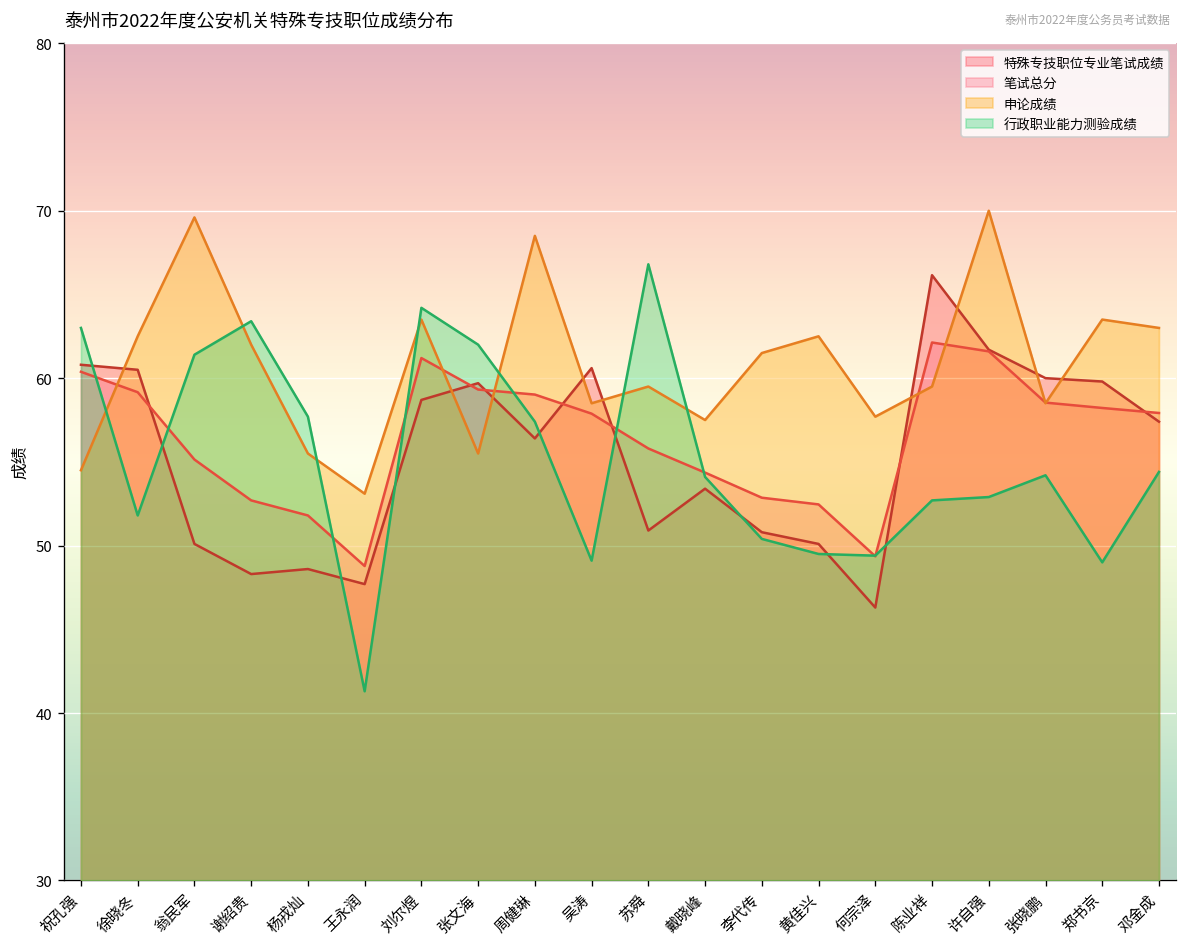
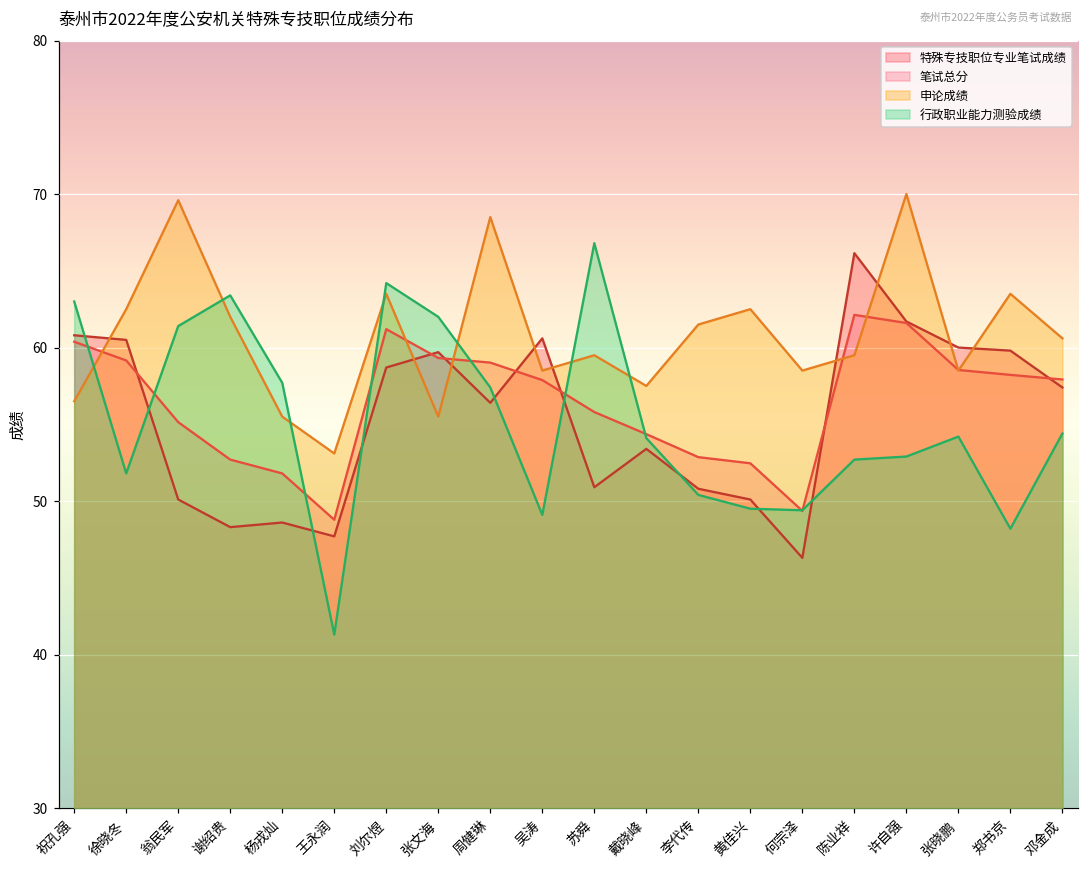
申论成绩, 祝孔强: 54.5 -> 56.5
申论成绩, 何宗泽: 57.7 -> 58.5
行政职业能力测验成绩, 郑书京: 49.0 -> 48.2
申论成绩, 邓金成: 63.0 -> 60.6
